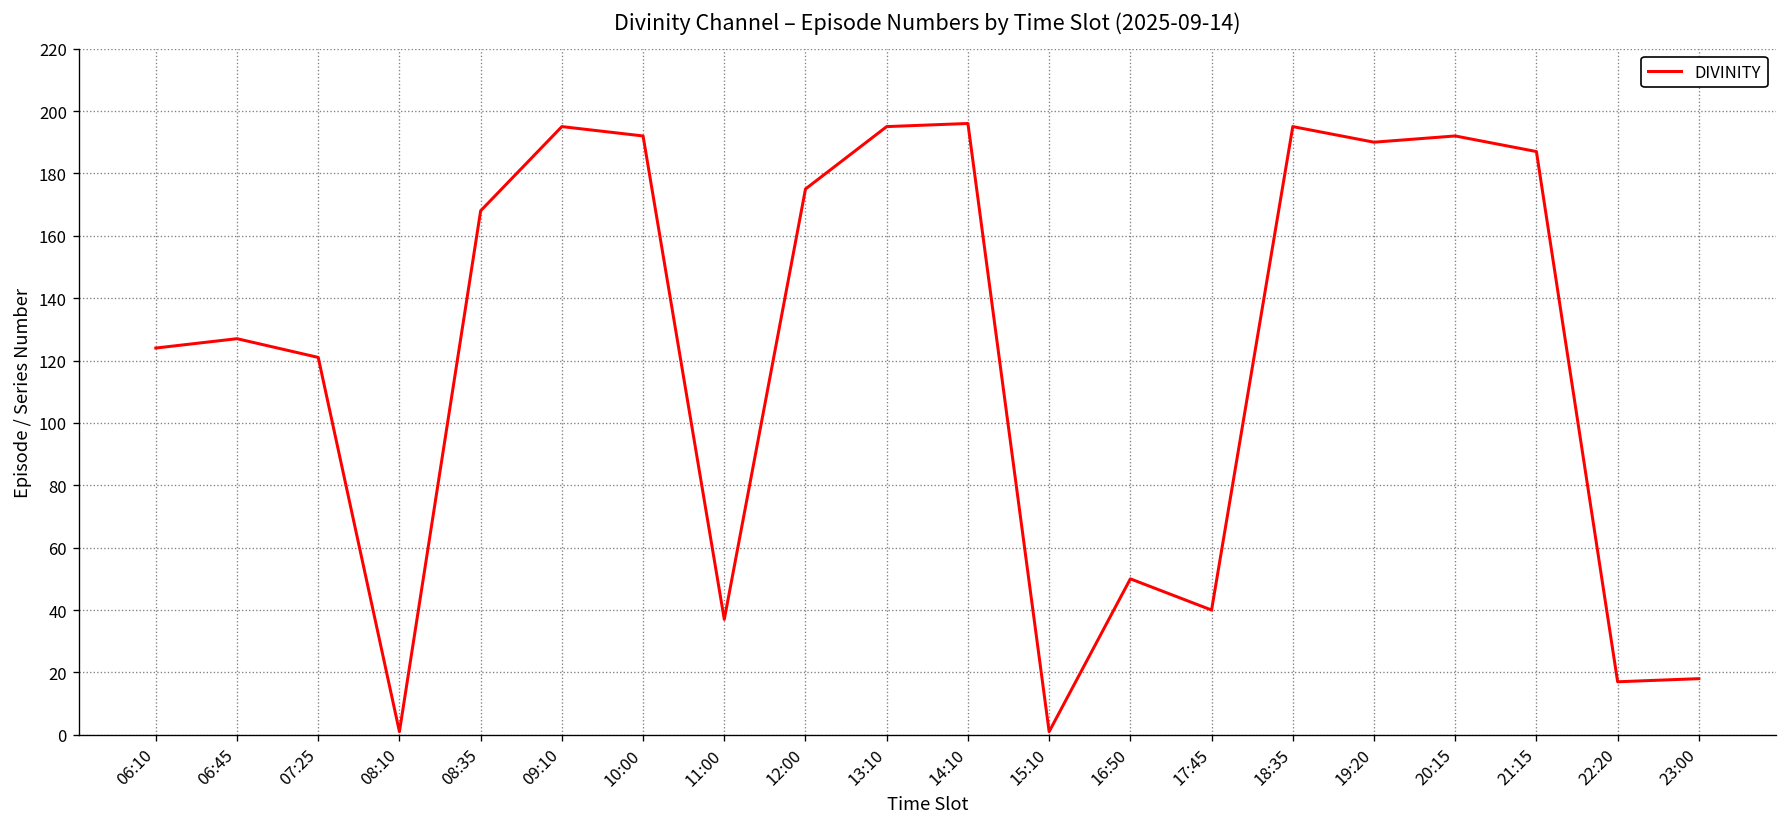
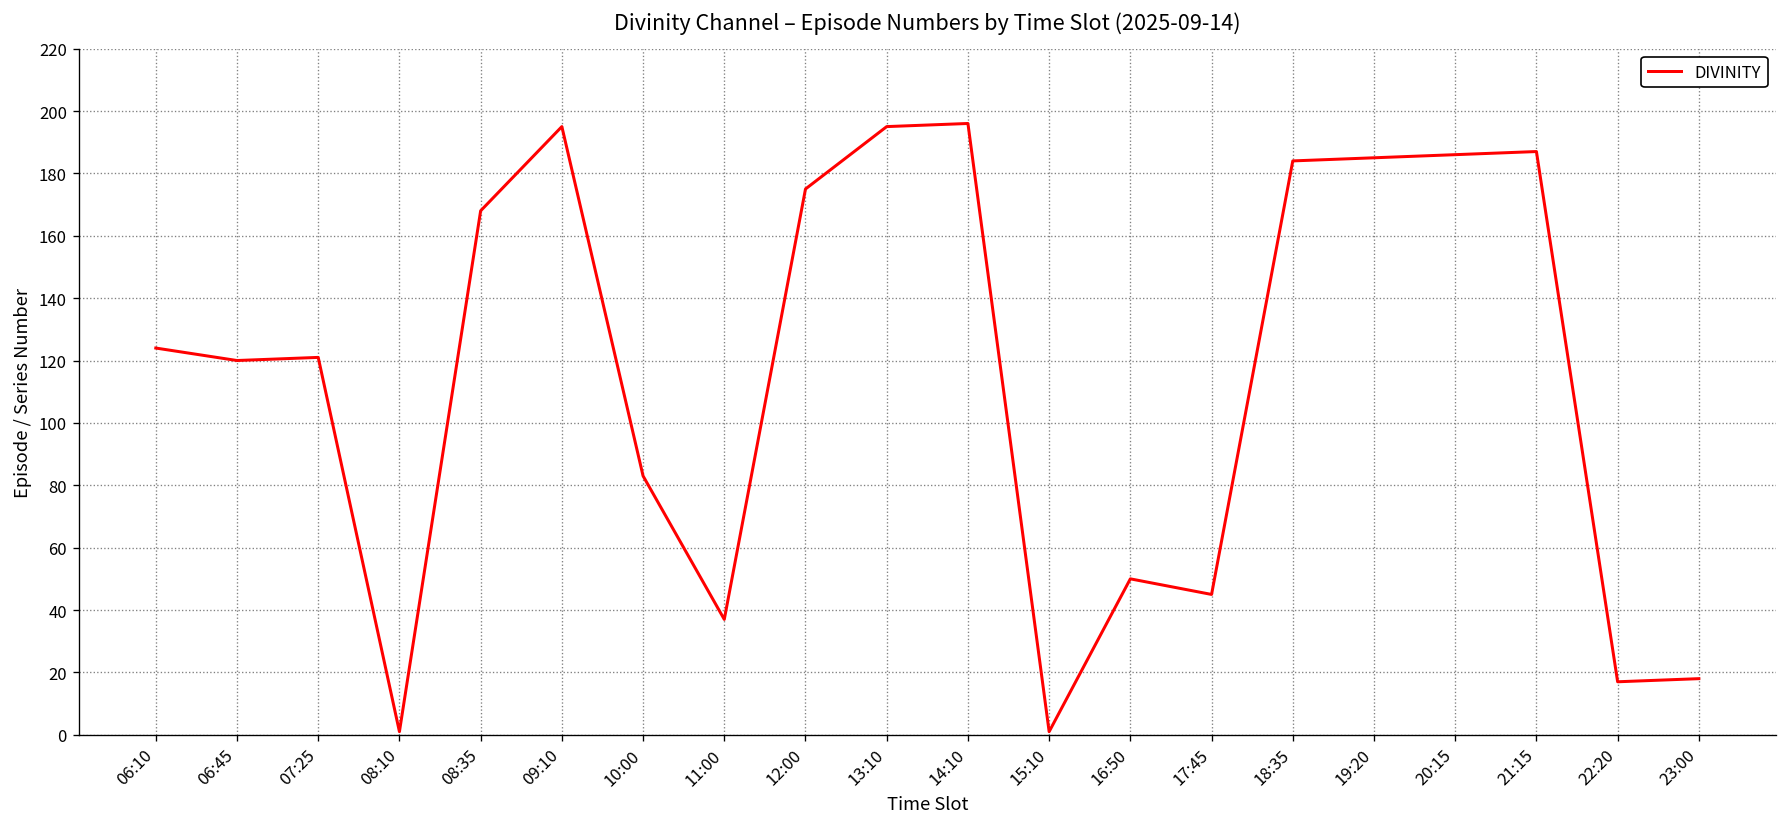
06:45: 127 -> 120
10:00: 192 -> 83
17:45: 40 -> 45
18:35: 195 -> 184
19:20: 190 -> 185
20:15: 192 -> 186
